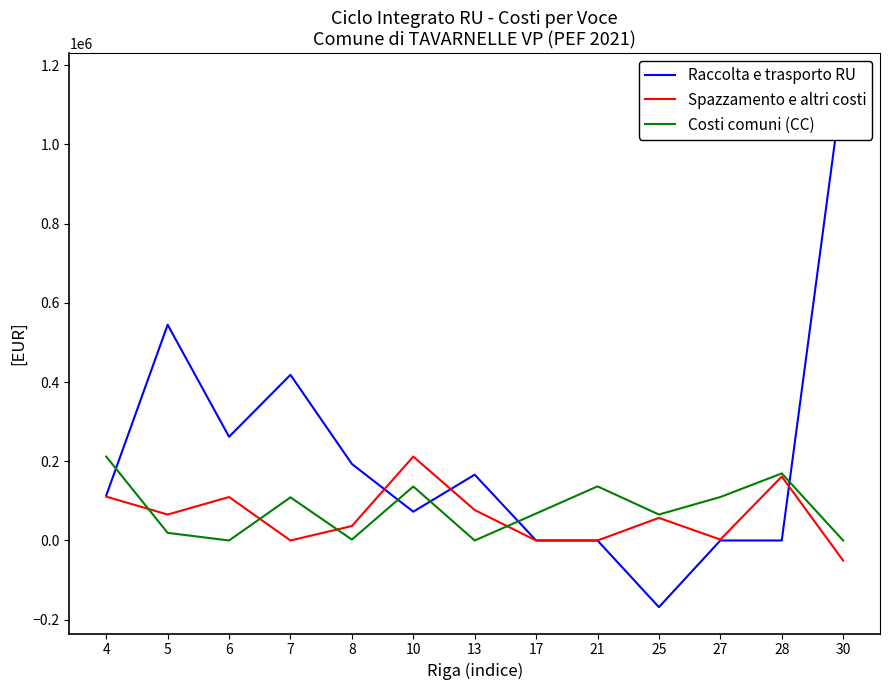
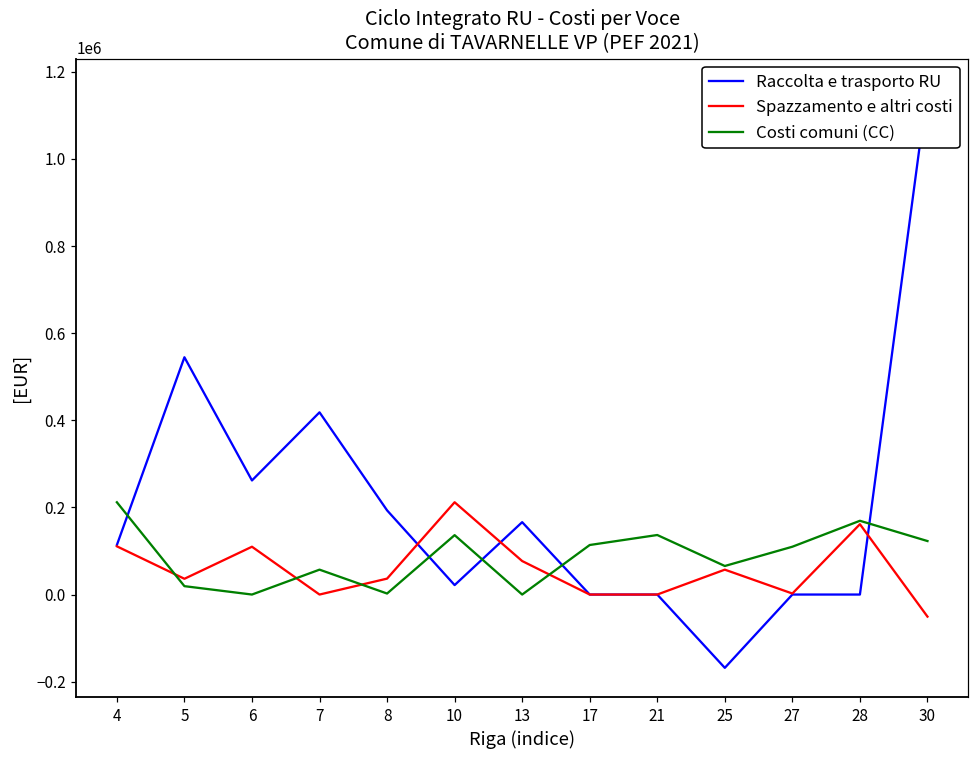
Spazzamento e altri costi, 5: 70000 -> 40000
Costi comuni (CC), 7: 110000 -> 60000
Raccolta e trasporto RU, 10: 70000 -> 20000
Costi comuni (CC), 17: 70000 -> 110000
Costi comuni (CC), 30: 0 -> 120000
